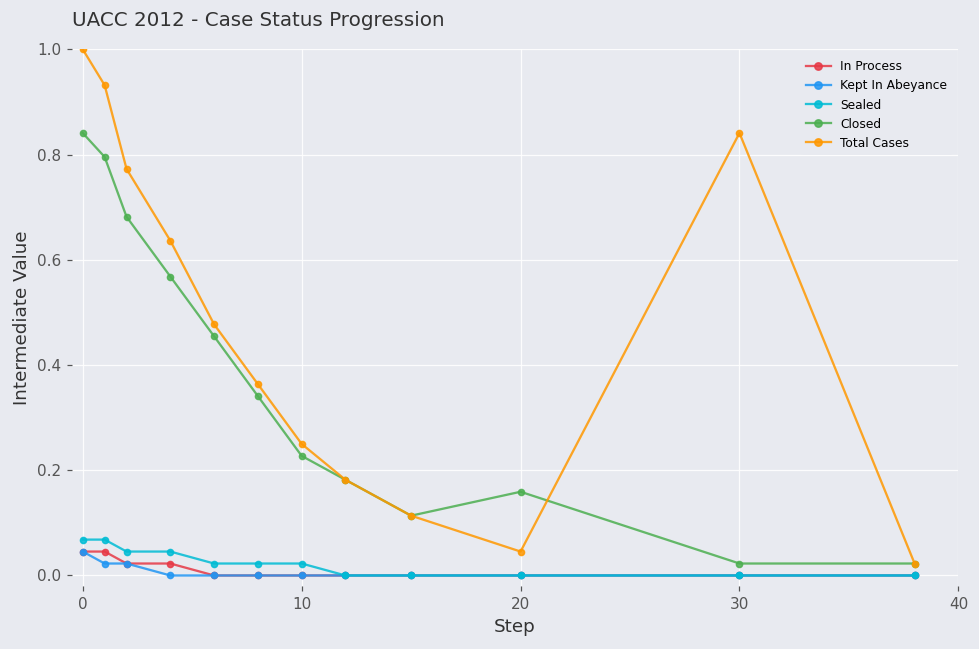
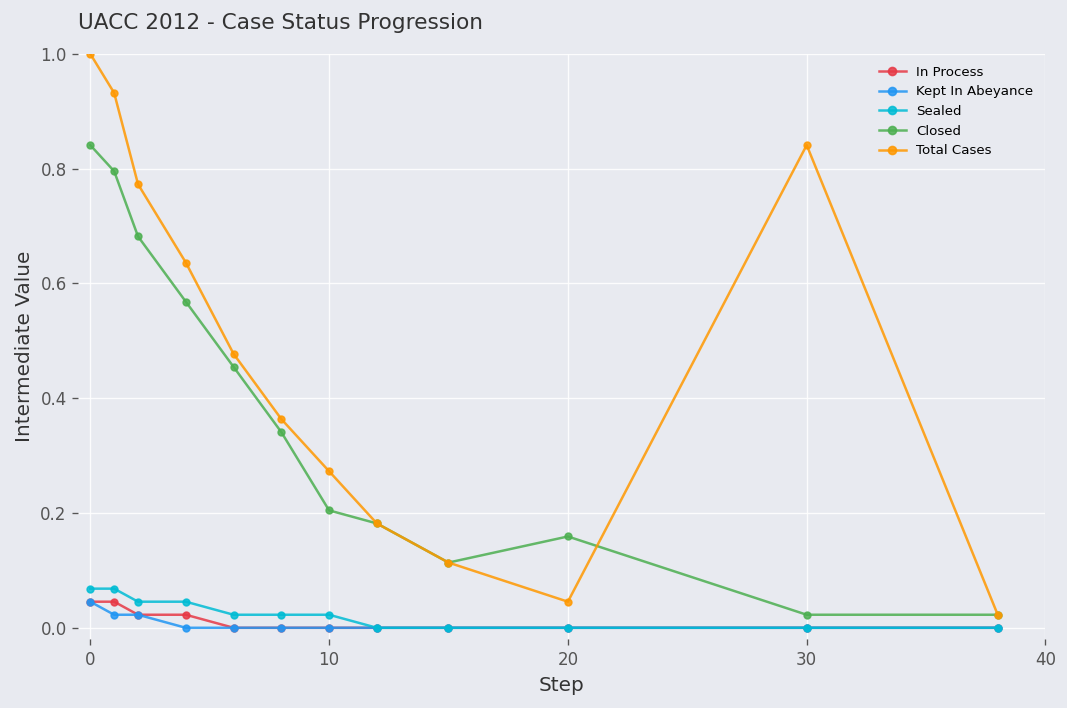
Closed, 10: 0.23 -> 0.20
Total Cases, 10: 0.25 -> 0.27
